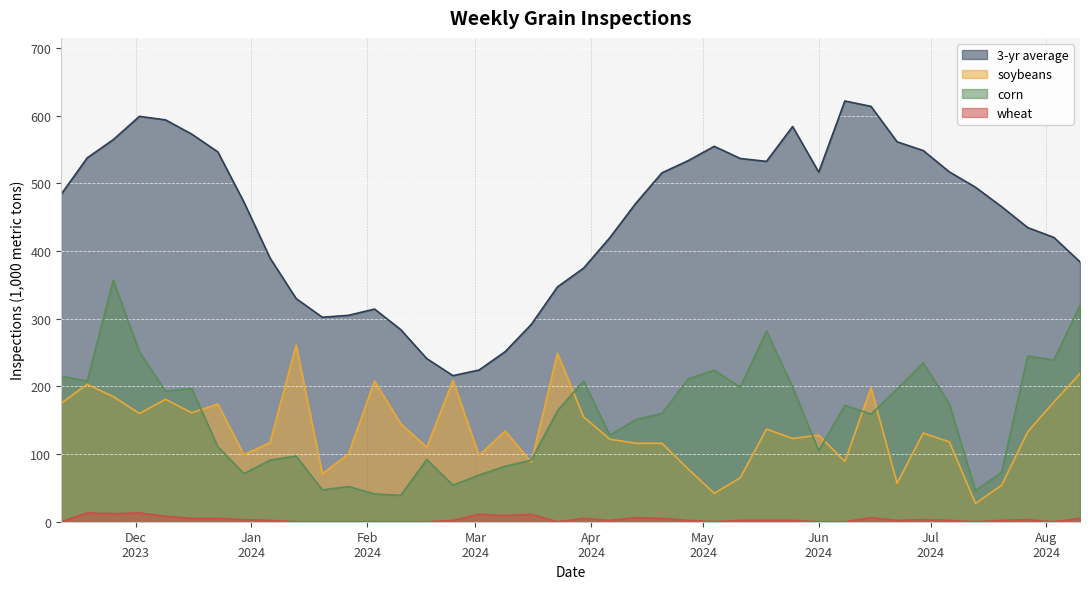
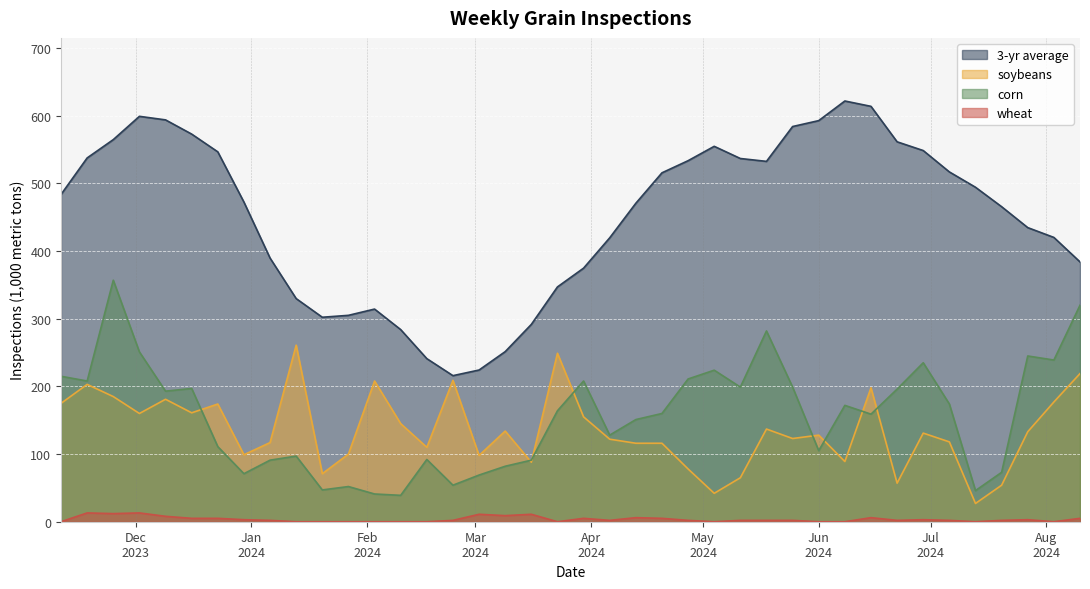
3-yr average, Jun 2024: 520 -> 590
